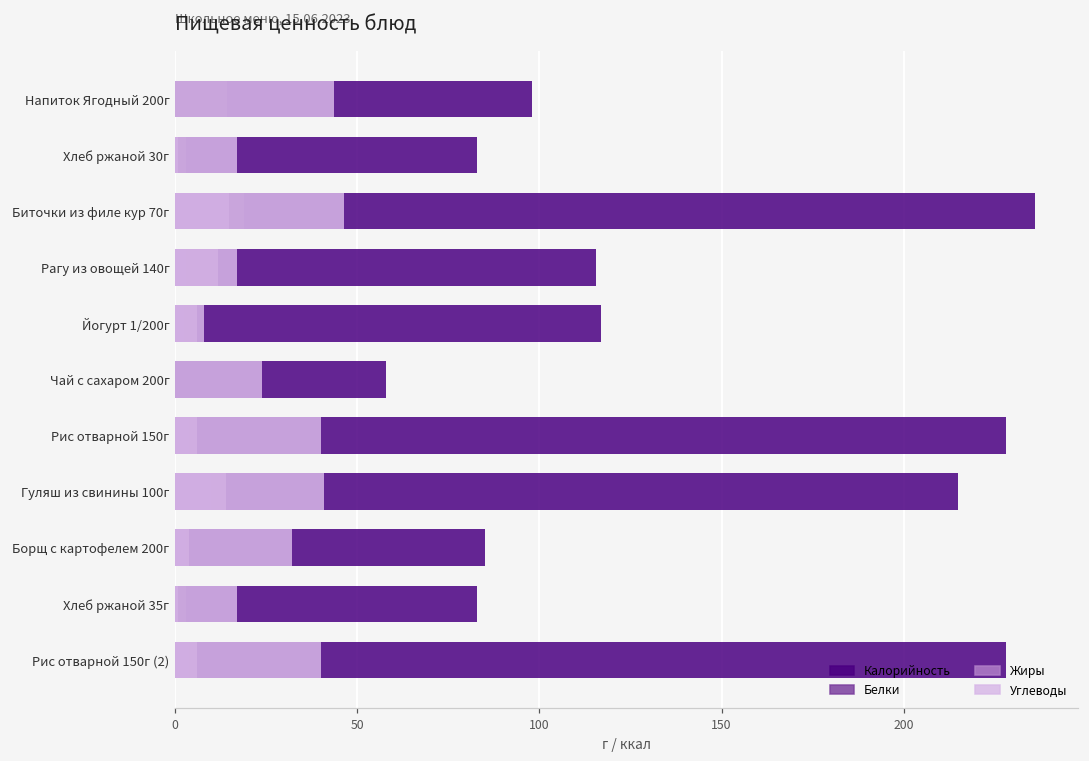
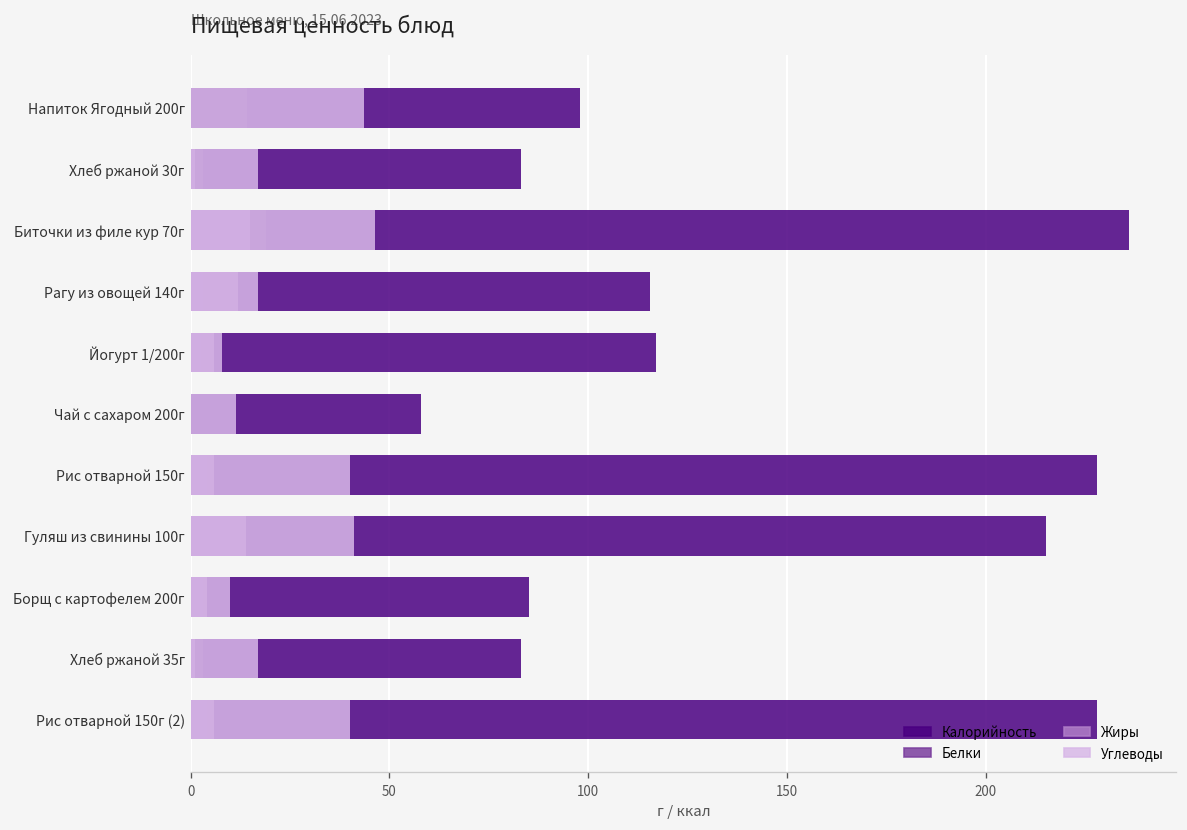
Углеводы, Чай с сахаром 200г: 24 -> 12
Углеводы, Борщ с картофелем 200г: 32 -> 10
